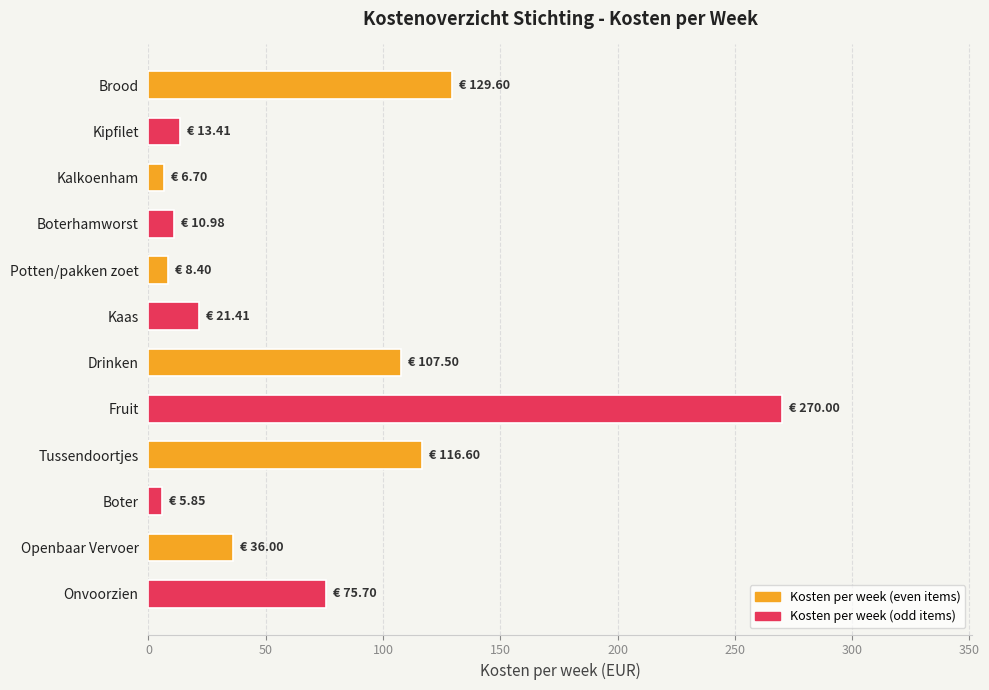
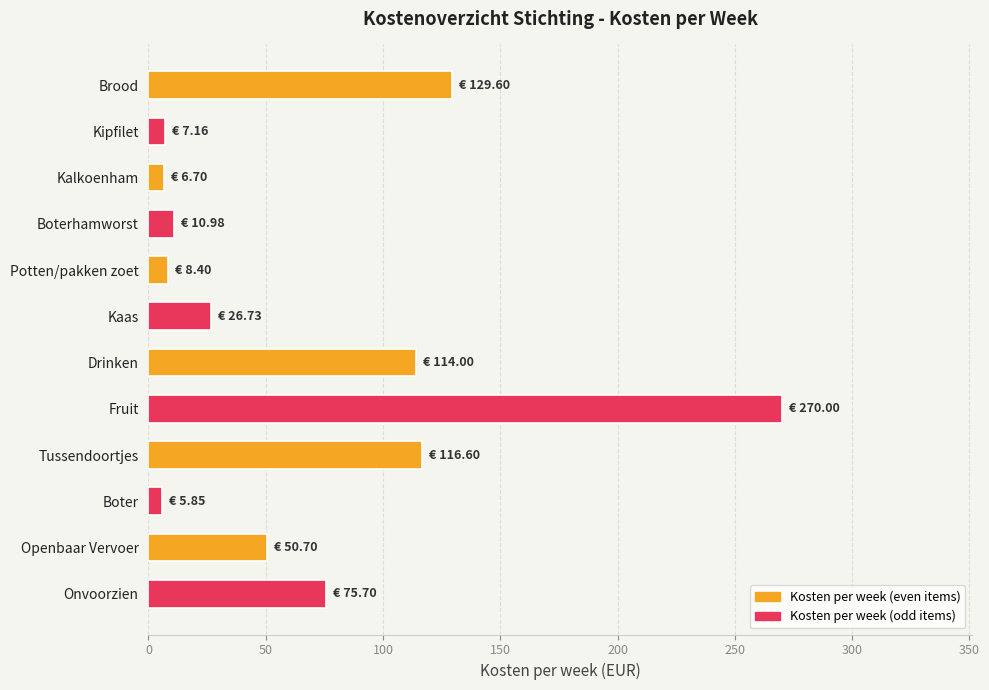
Kipfilet: 13.41 -> 7.16
Kaas: 21.41 -> 26.73
Drinken: 107.50 -> 114.00
Openbaar Vervoer: 36.00 -> 50.70
